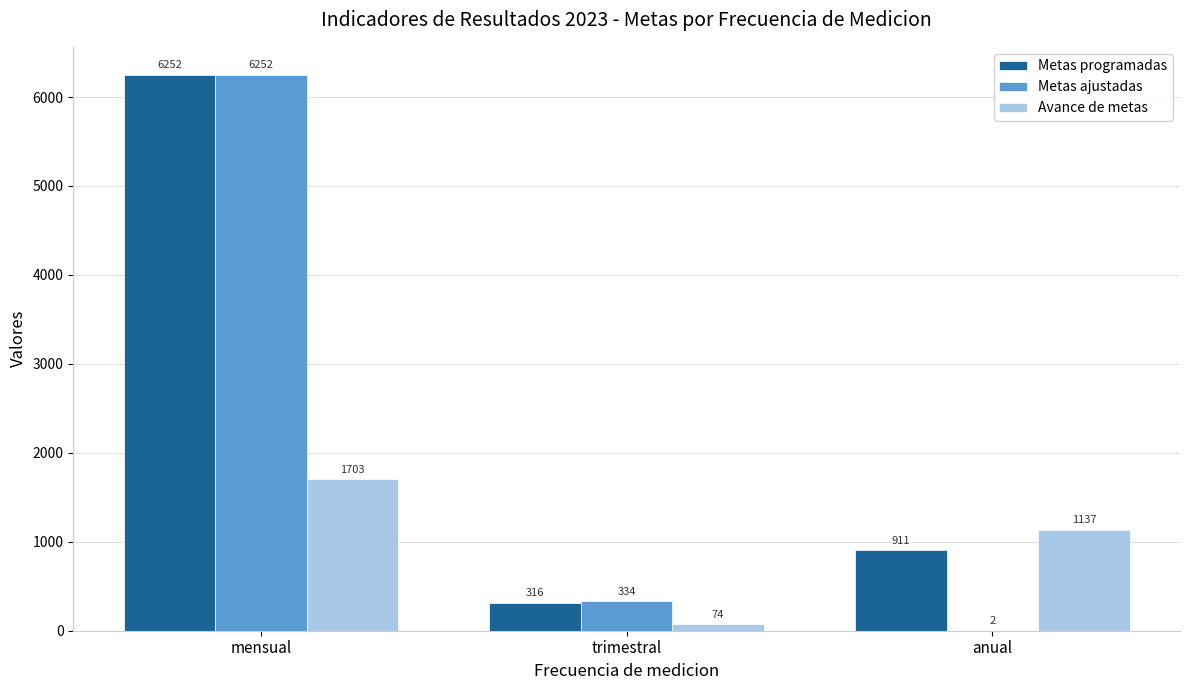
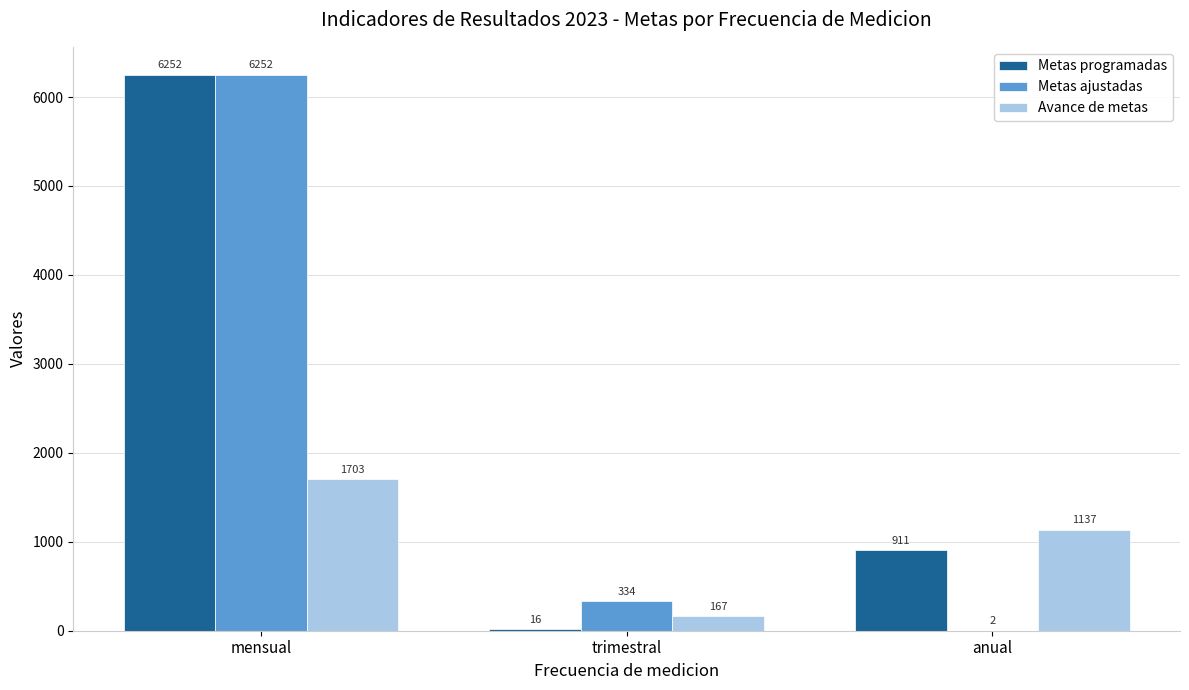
Metas programadas, trimestral: 316 -> 16
Avance de metas, trimestral: 74 -> 167
